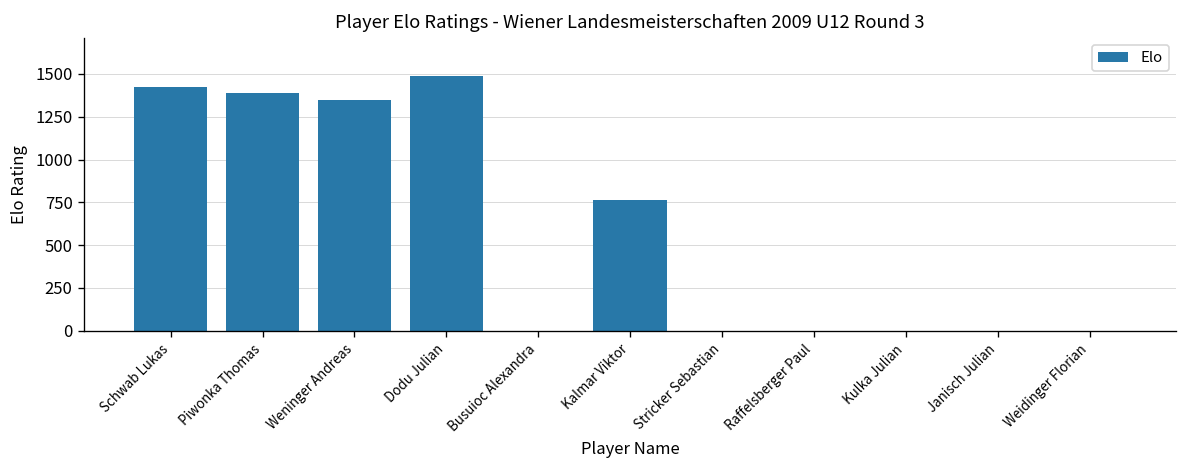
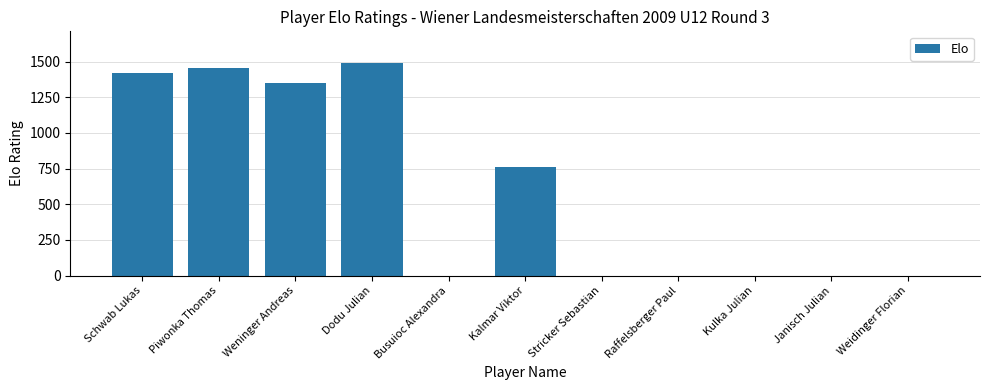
Piwonka Thomas: 1390 -> 1460
